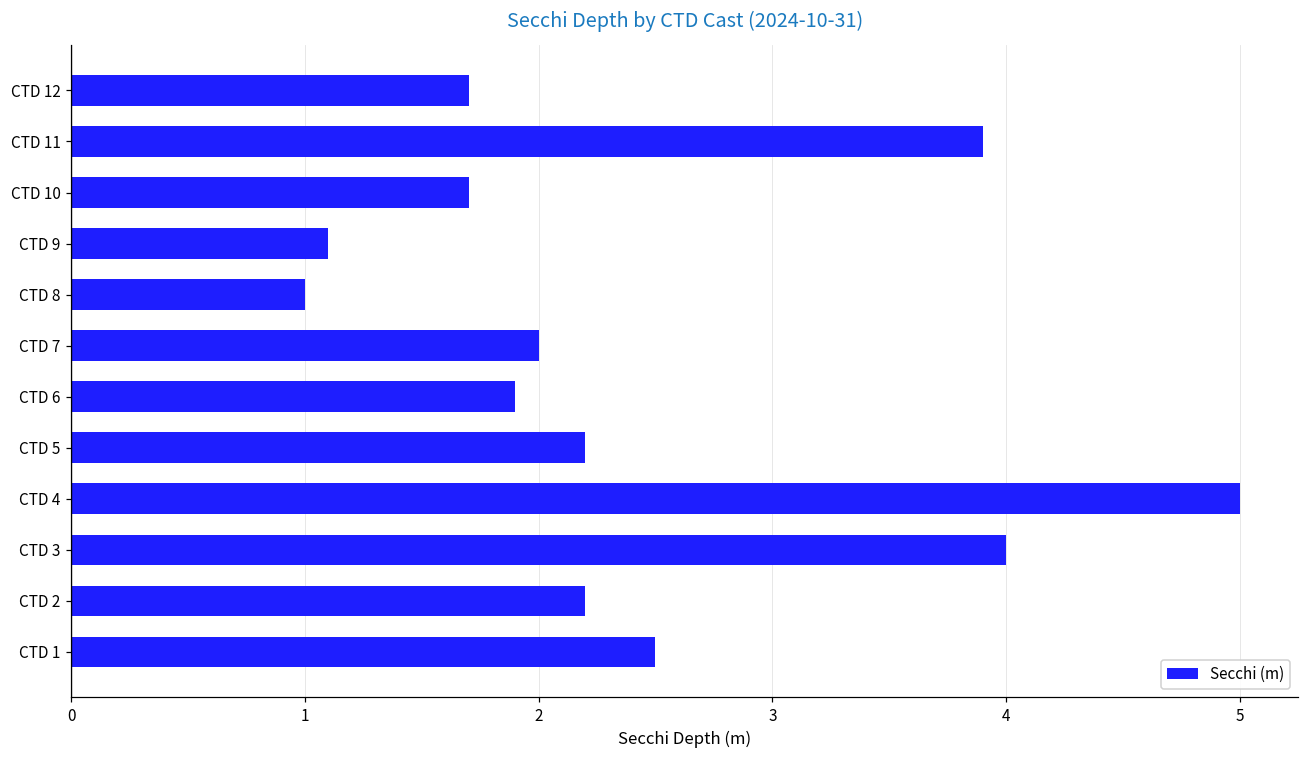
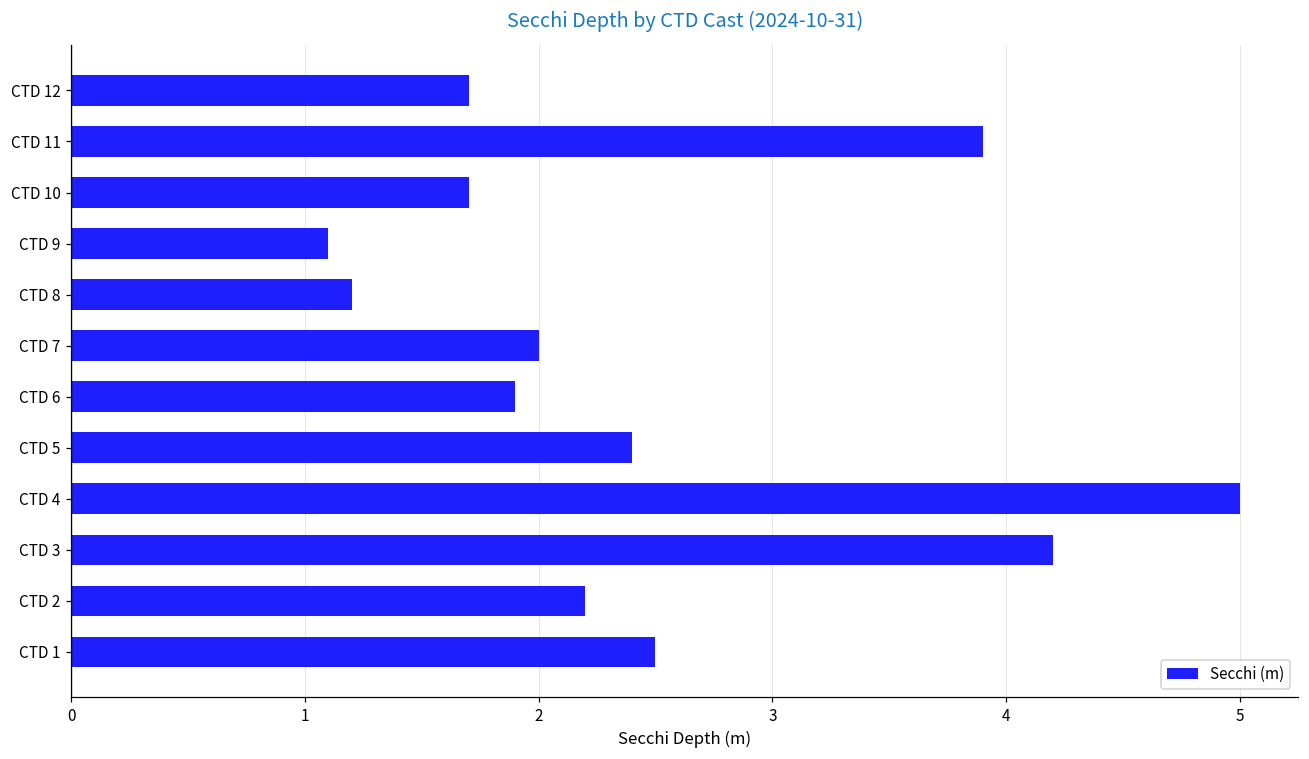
CTD 8: 1.0 -> 1.2
CTD 5: 2.2 -> 2.4
CTD 3: 4.0 -> 4.2
